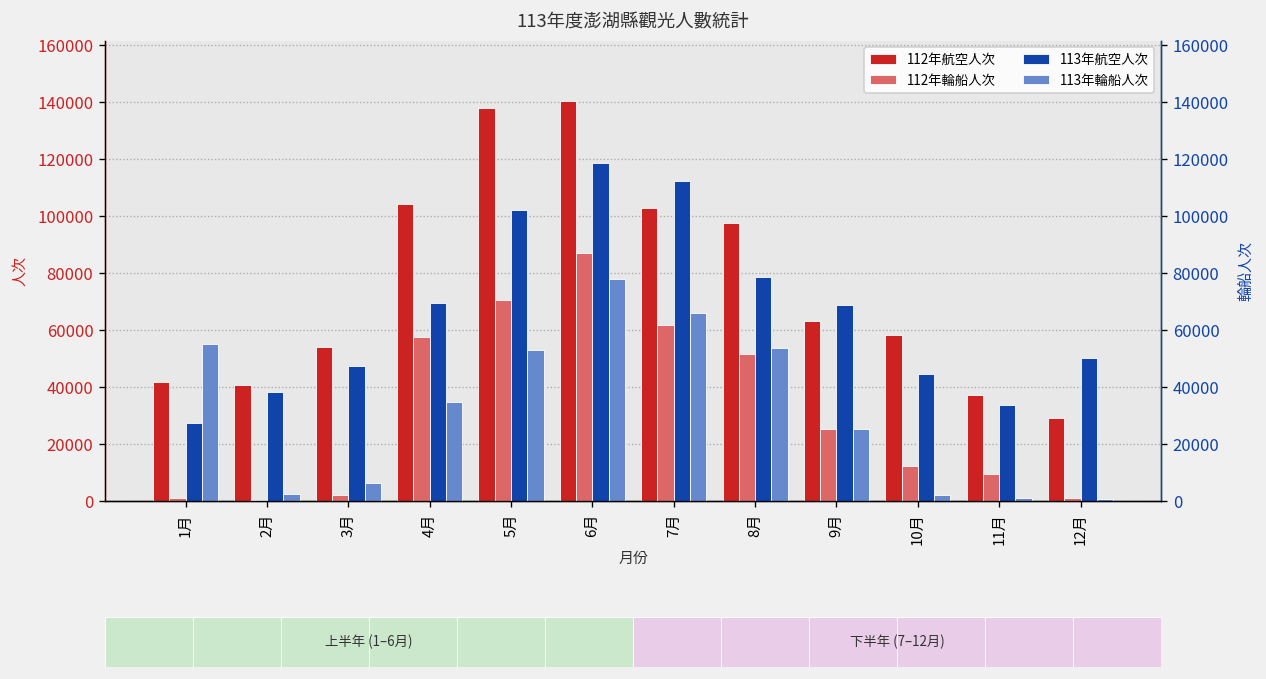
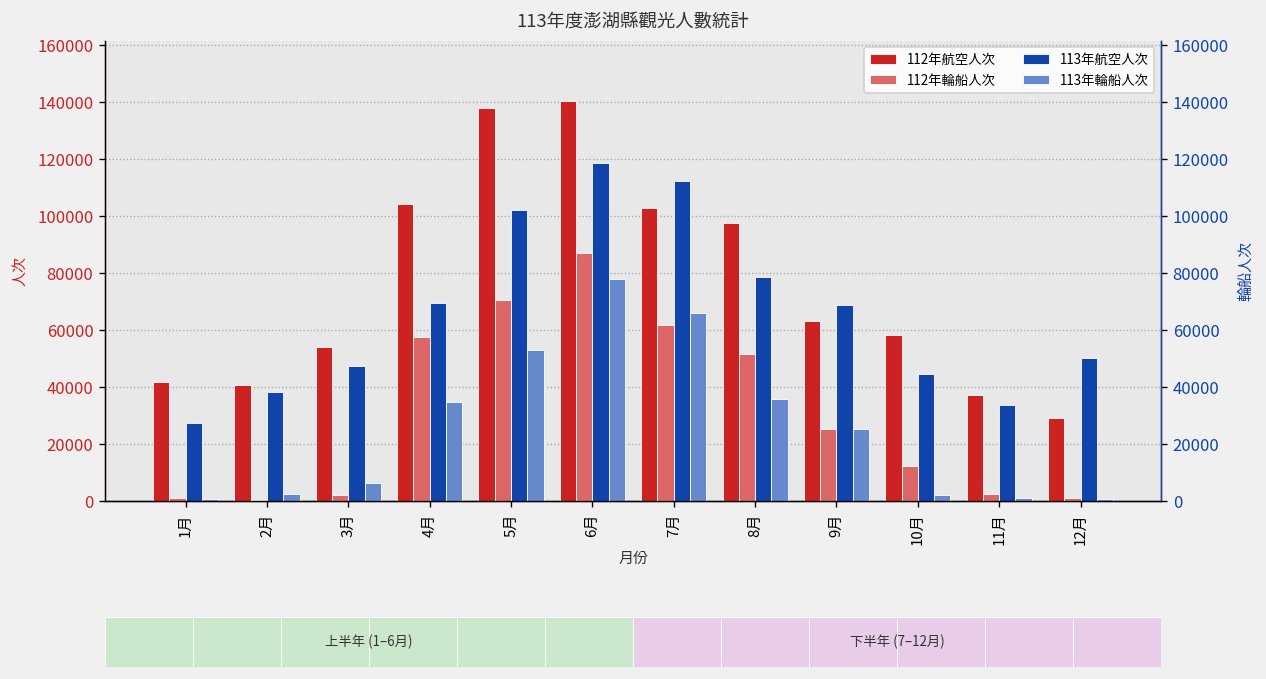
113年輪船人次, 1月: 55000 -> 1000
113年輪船人次, 8月: 54000 -> 36000
112年輪船人次, 11月: 10000 -> 3000
